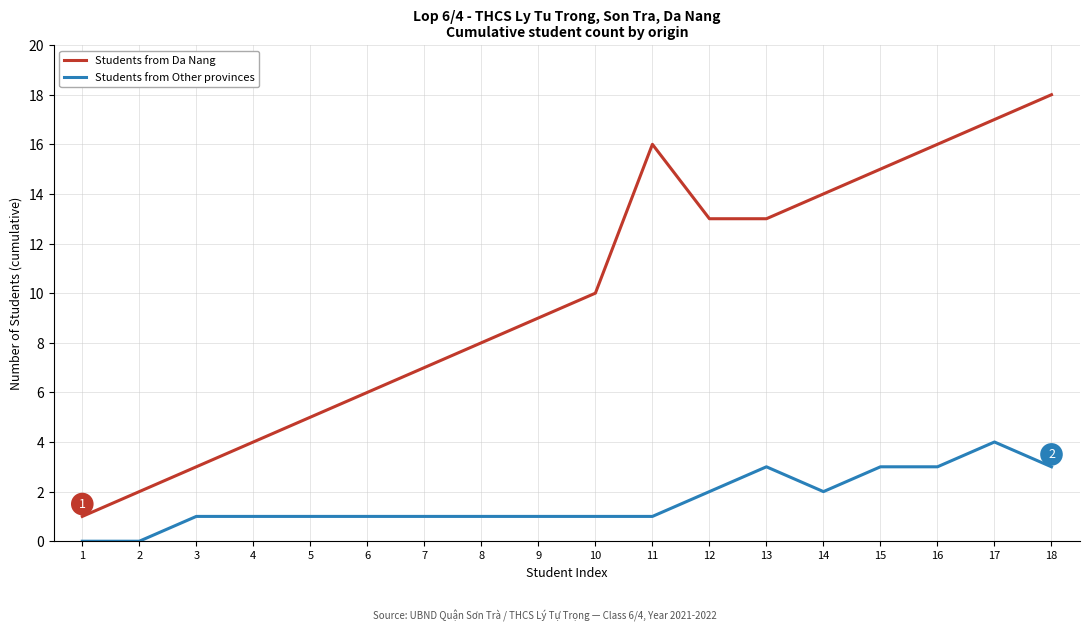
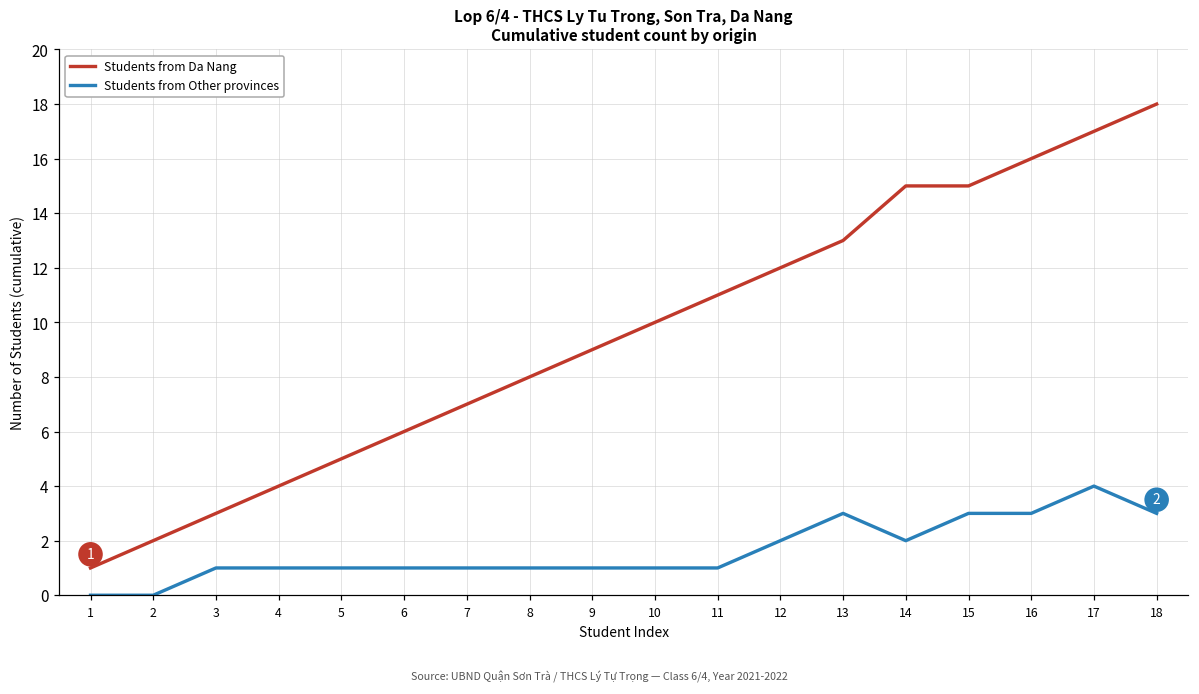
Students from Da Nang, 11: 16 -> 11
Students from Da Nang, 12: 13 -> 12
Students from Da Nang, 14: 14 -> 15
